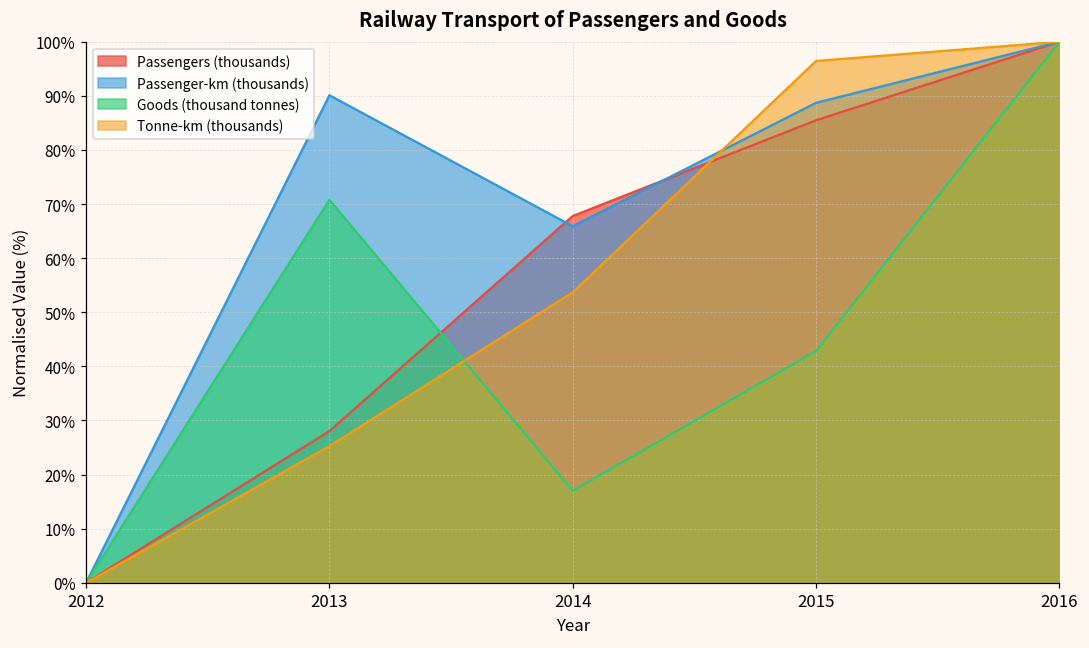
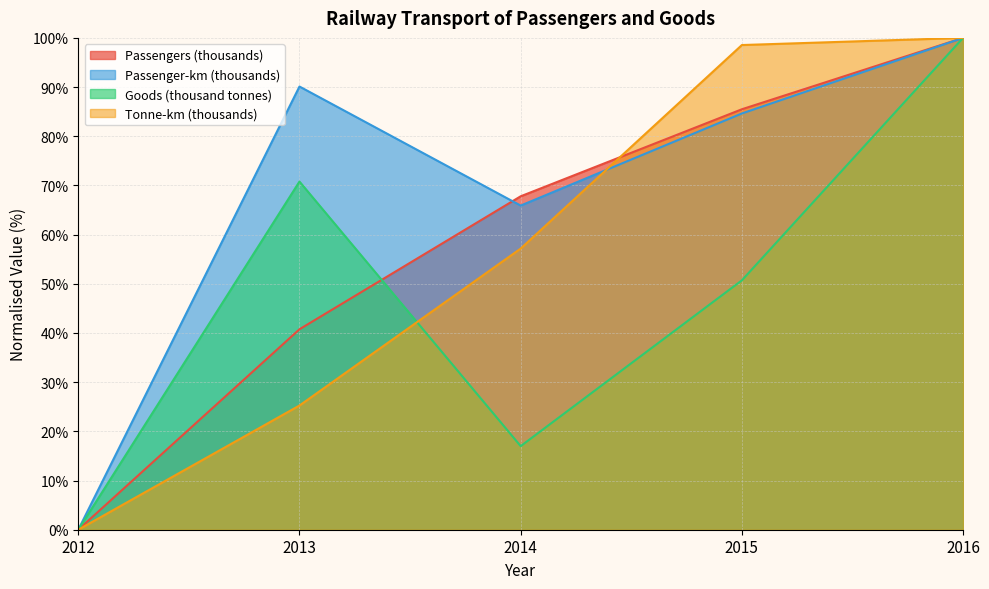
Passengers (thousands), 2013: 28% -> 41%
Tonne-km (thousands), 2014: 54% -> 57%
Passenger-km (thousands), 2015: 89% -> 85%
Goods (thousand tonnes), 2015: 43% -> 51%
Tonne-km (thousands), 2015: 96% -> 99%
